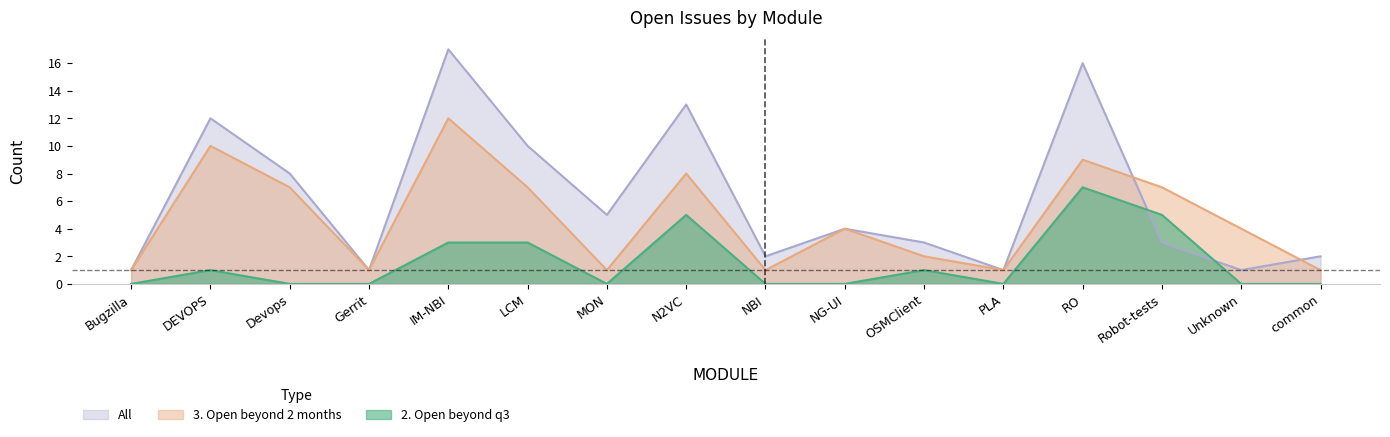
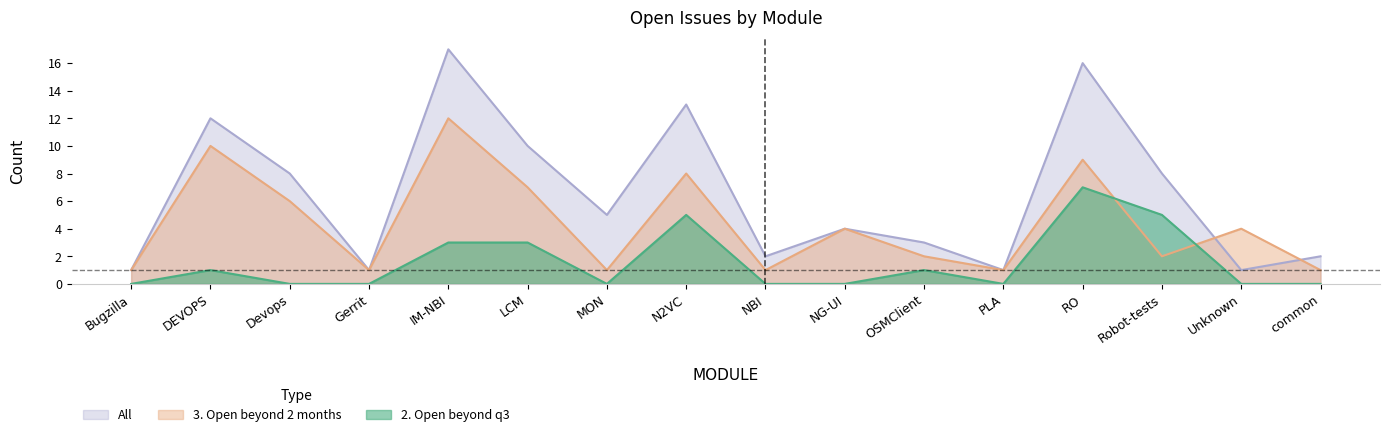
3. Open beyond 2 months, Devops: 7 -> 6
All, Robot-tests: 3 -> 8
3. Open beyond 2 months, Robot-tests: 7 -> 2
